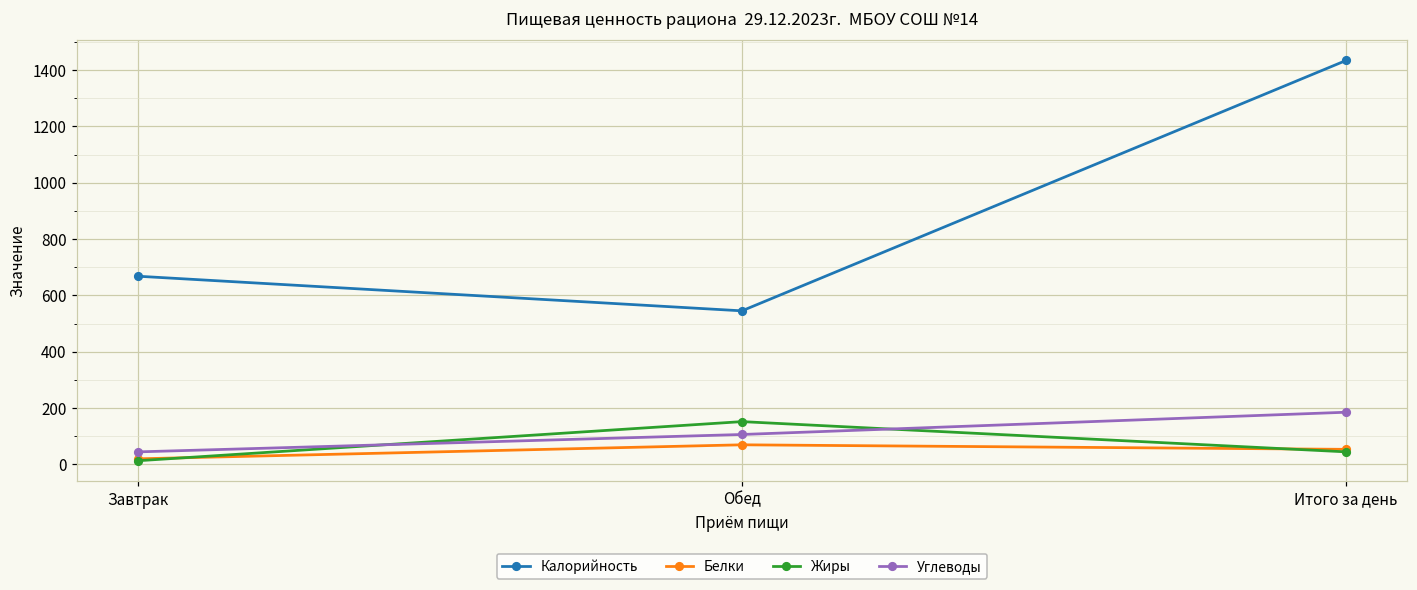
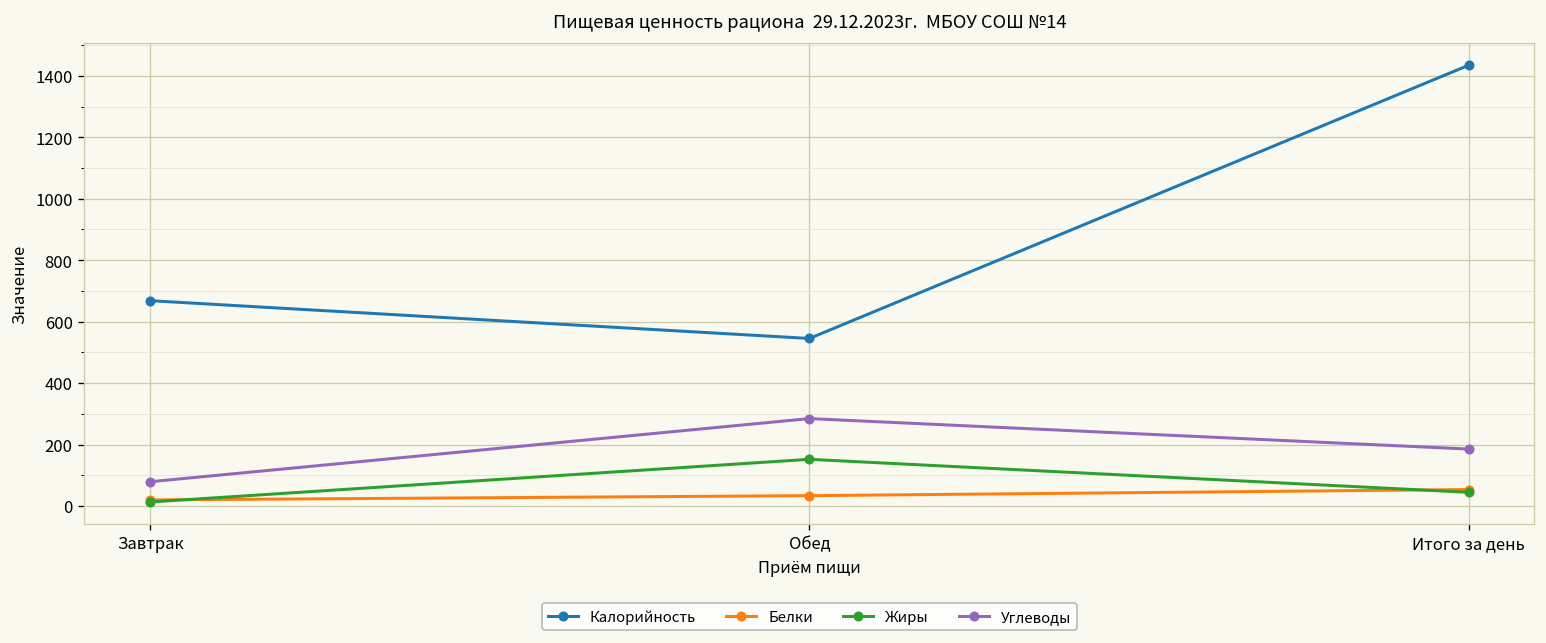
Углеводы, Завтрак: 40 -> 80
Белки, Обед: 70 -> 30
Углеводы, Обед: 110 -> 280
